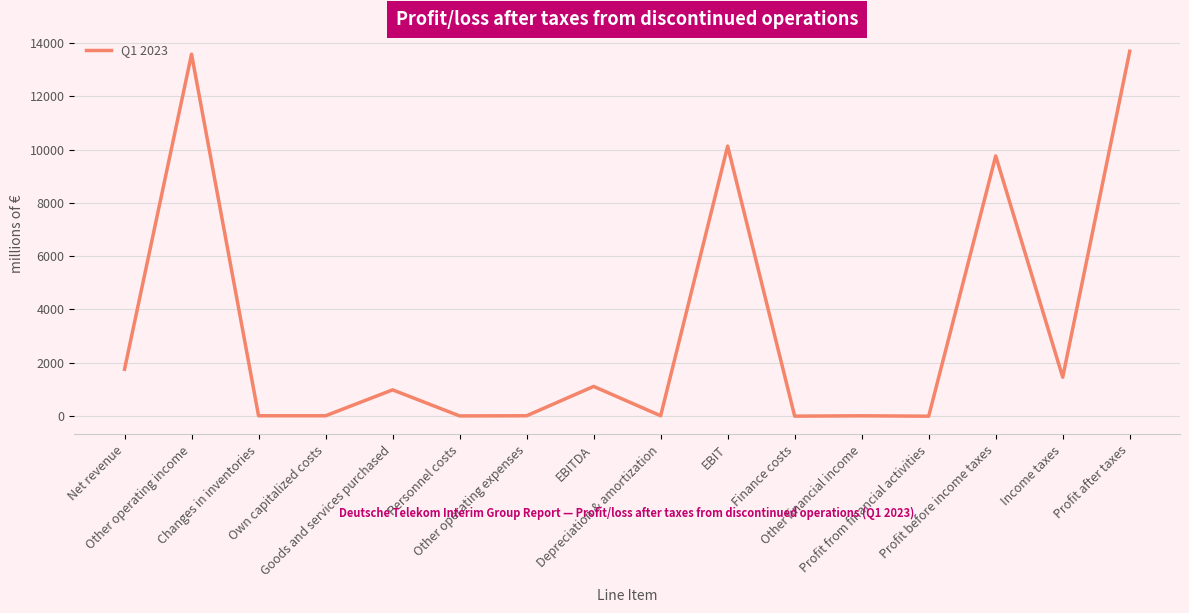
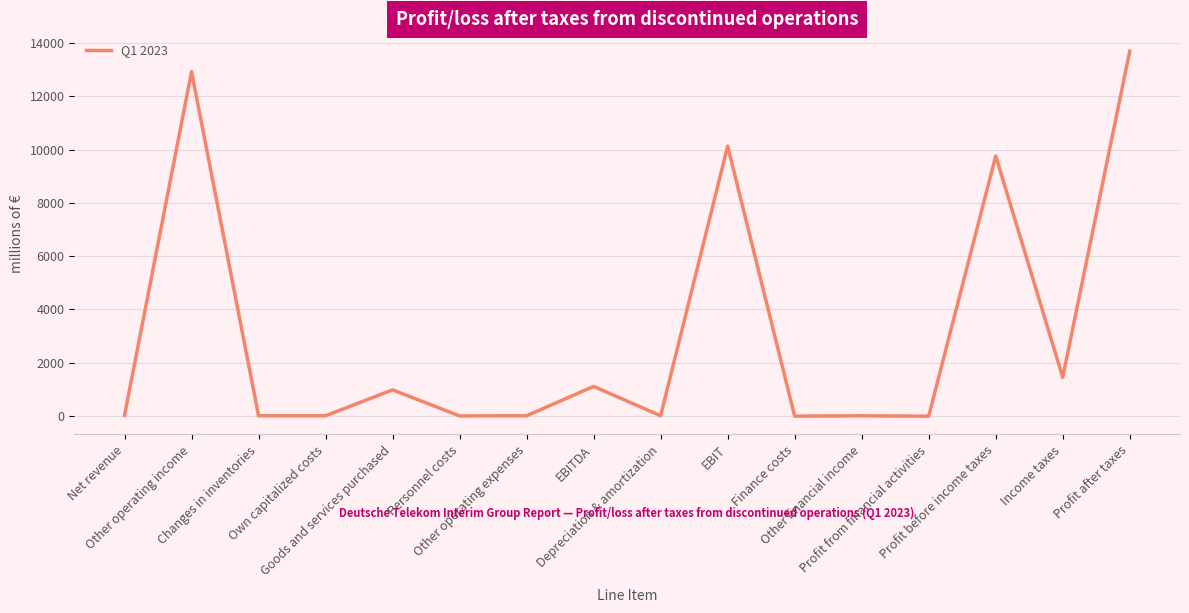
Net revenue: 1700 -> 0
Other operating income: 13600 -> 12900
